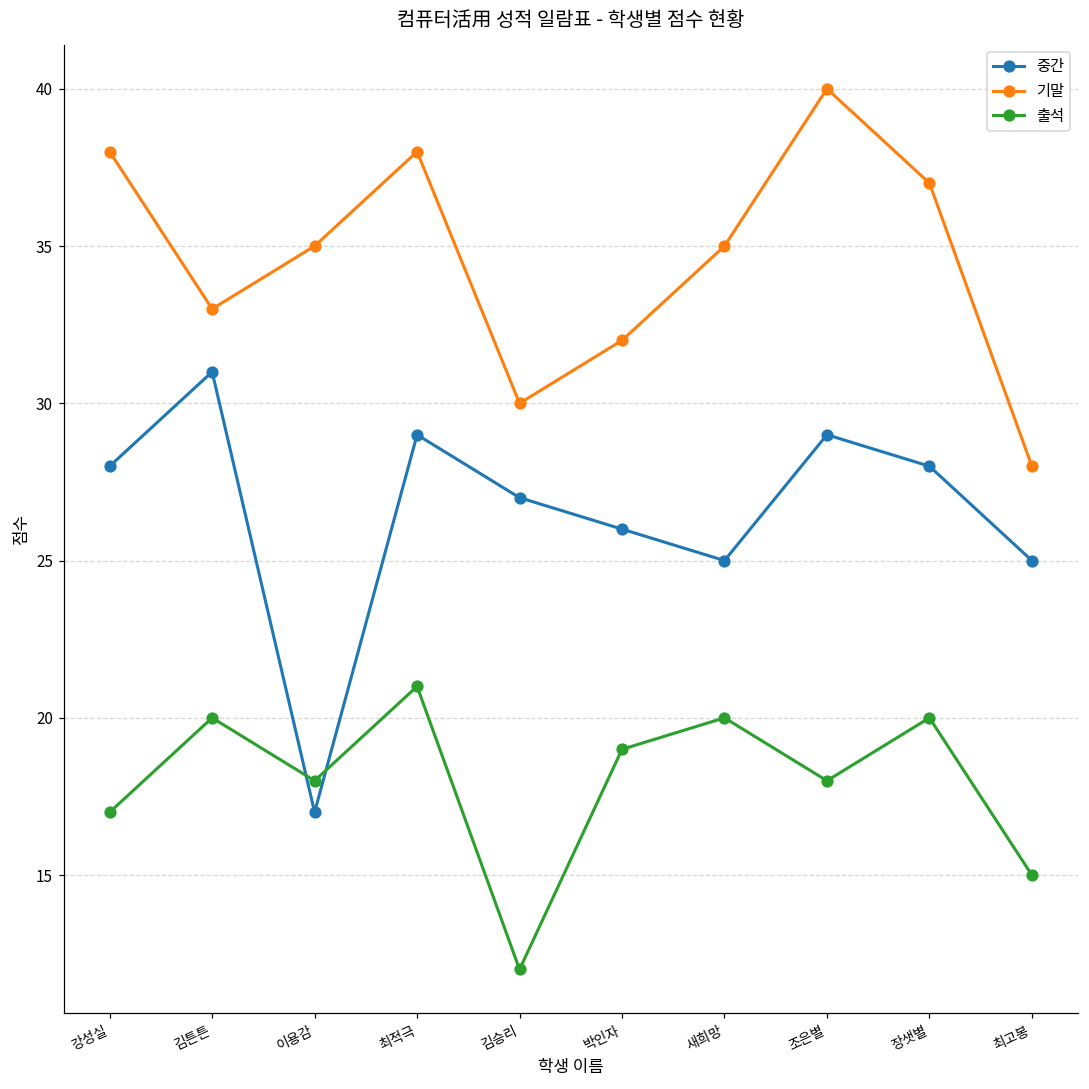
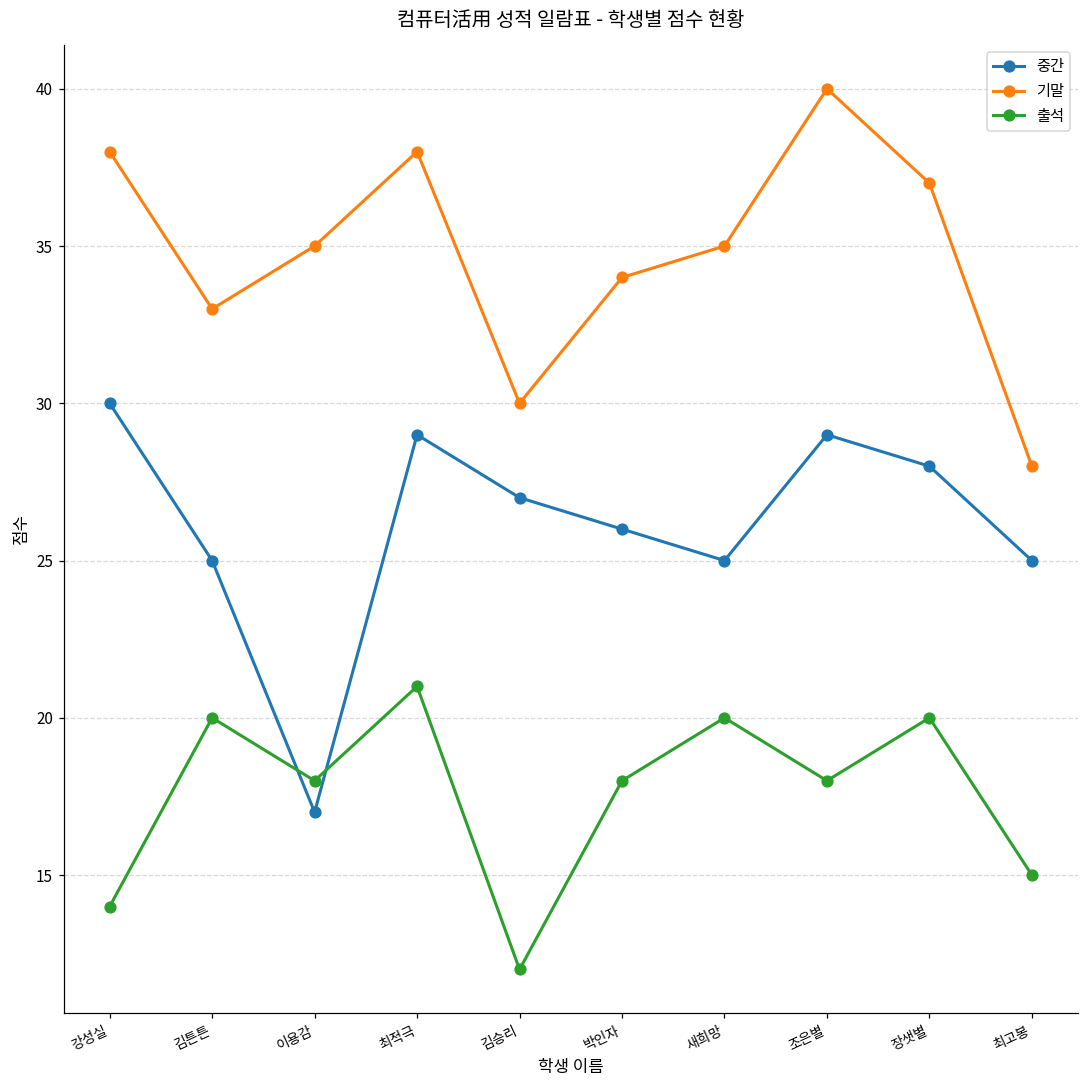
중간, 강성실: 28 -> 30
출석, 강성실: 17 -> 14
중간, 김튼튼: 31 -> 25
기말, 박인자: 32 -> 34
출석, 박인자: 19 -> 18
